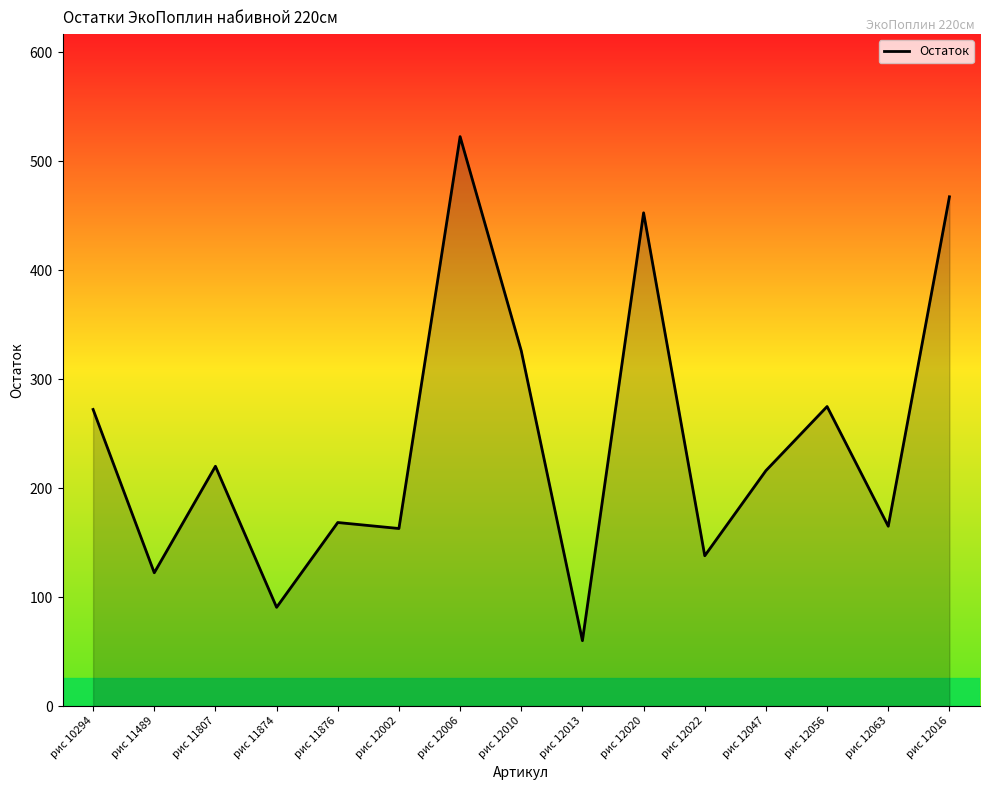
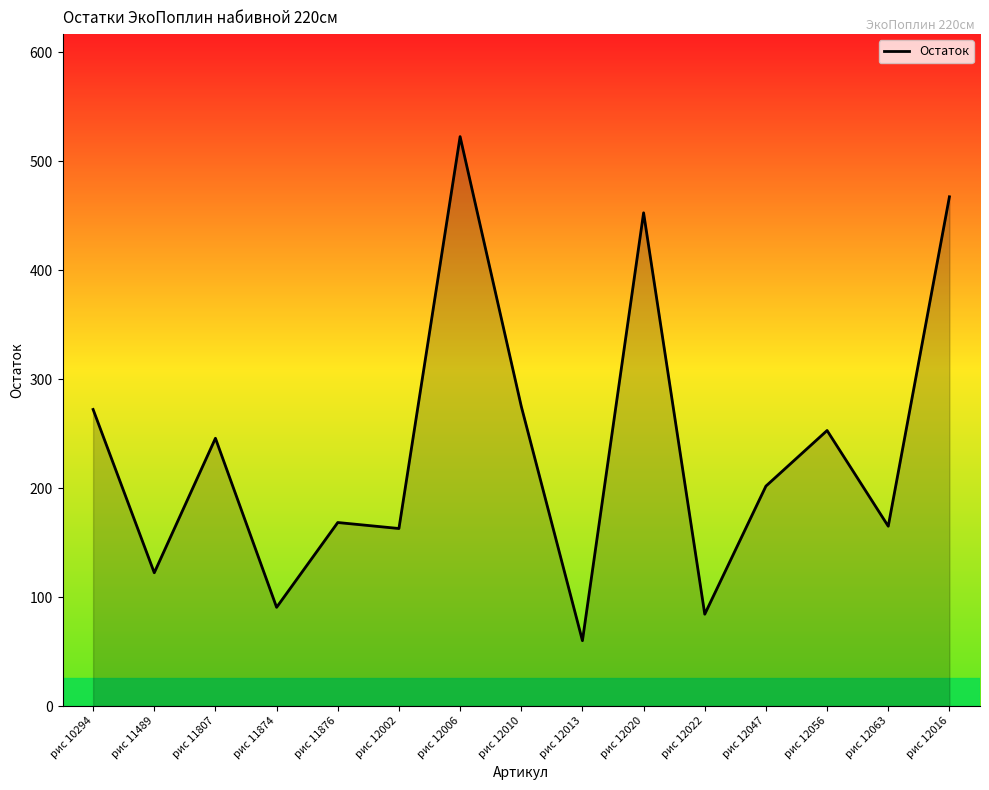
рис 11807: 220 -> 246
рис 12010: 326 -> 275
рис 12022: 138 -> 84
рис 12047: 216 -> 202
рис 12056: 275 -> 253
